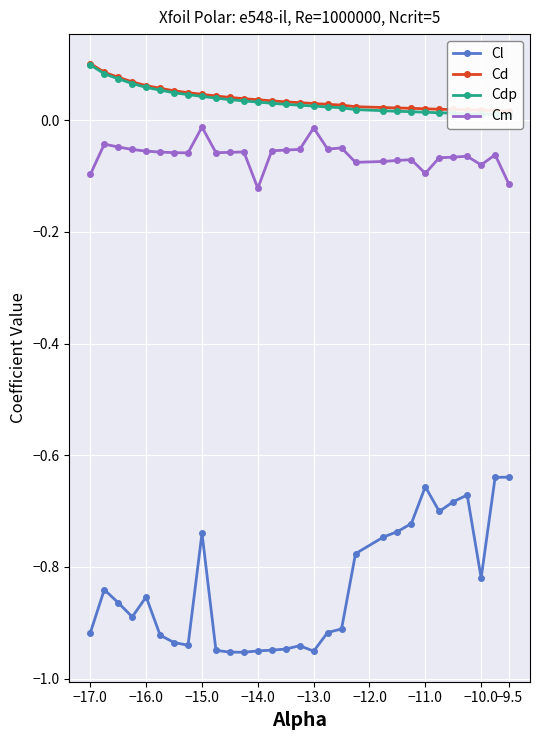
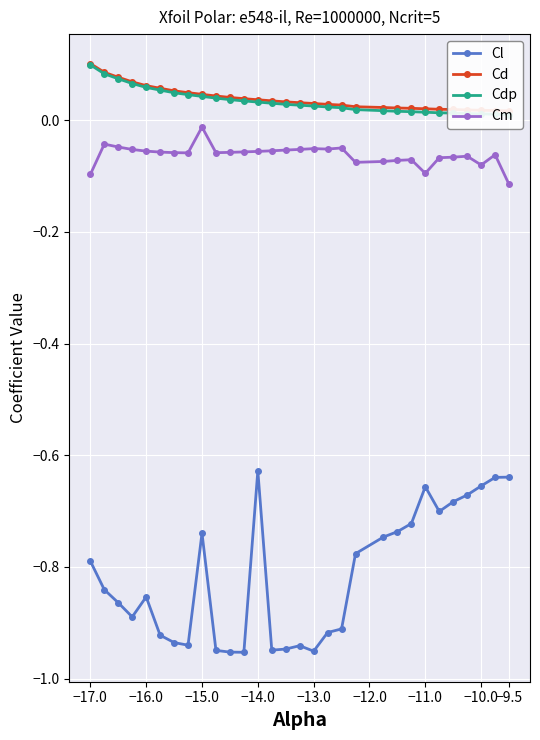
Cl, −17.0: -0.92 -> -0.79
Cl, −14.0: -0.95 -> -0.63
Cm, −14.0: -0.12 -> -0.06
Cm, −13.0: -0.01 -> -0.05
Cl, −10.0: -0.82 -> -0.66
